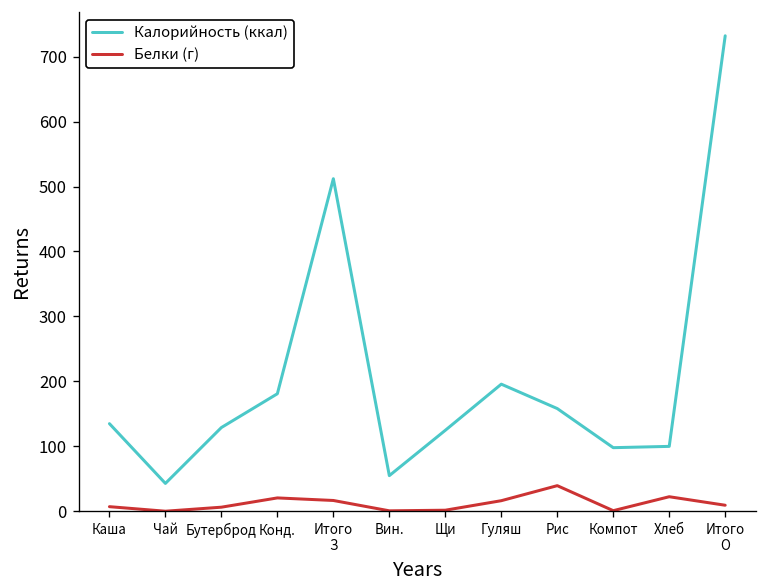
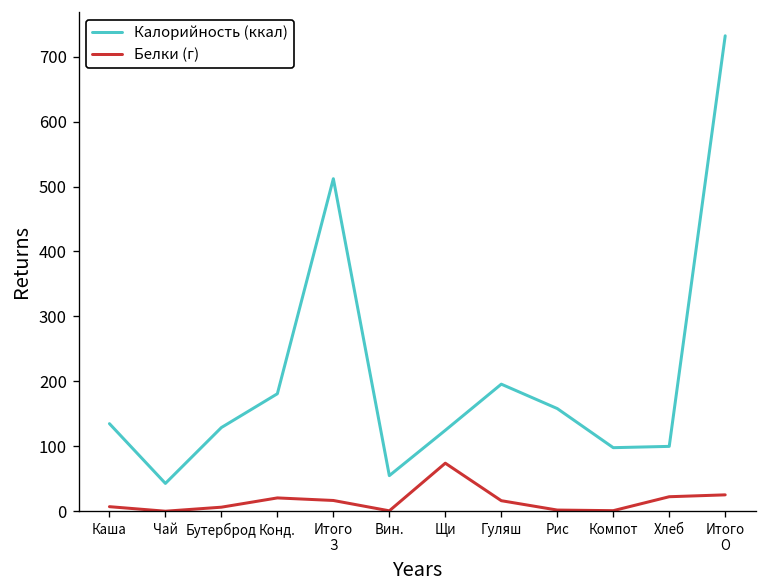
Белки (г), Щи: 0 -> 70
Белки (г), Рис: 40 -> 0
Белки (г), Итого О: 10 -> 30
